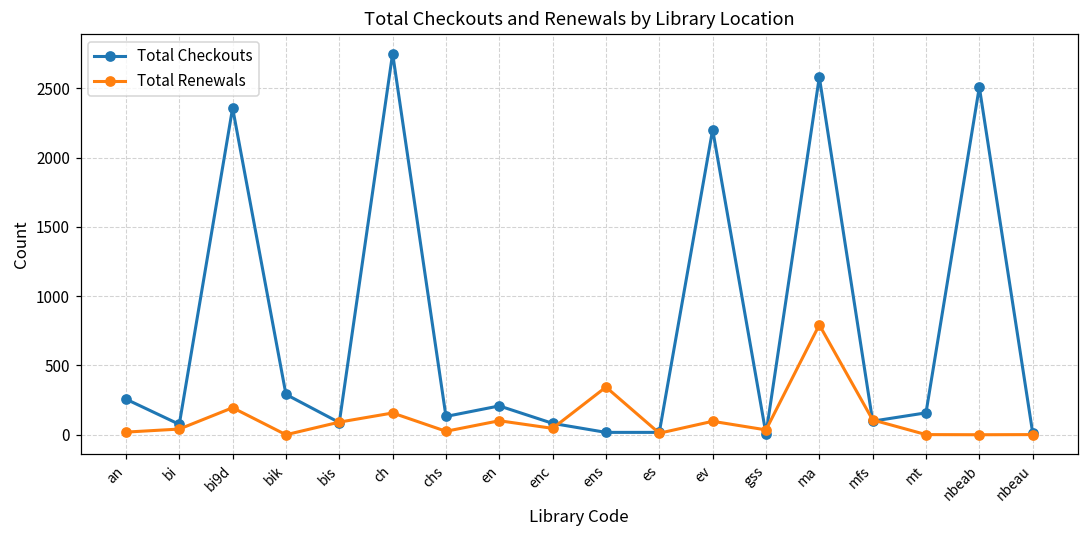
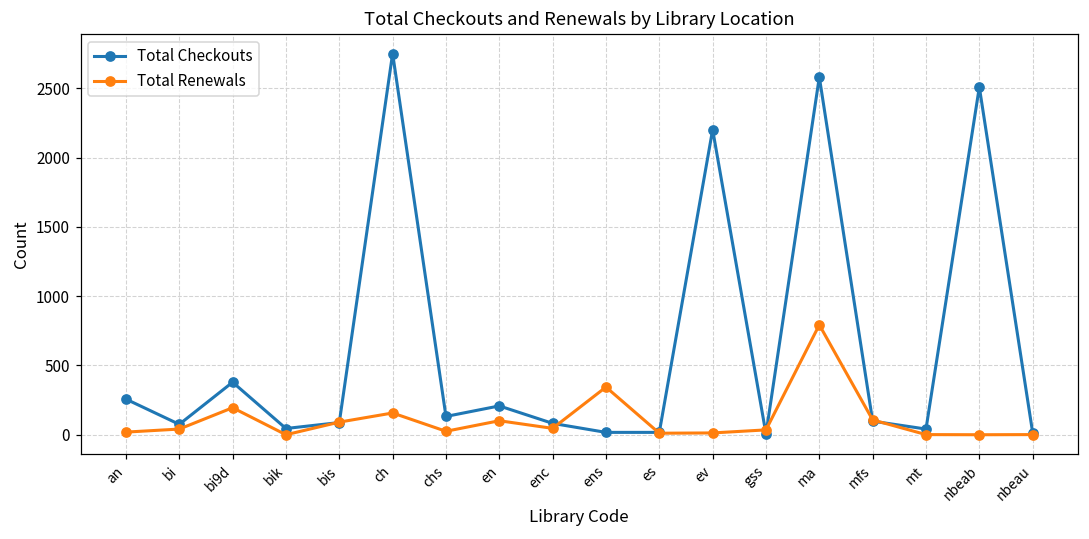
Total Checkouts, bi9d: 2360 -> 380
Total Checkouts, bik: 290 -> 50
Total Renewals, ev: 100 -> 10
Total Checkouts, mt: 160 -> 40
